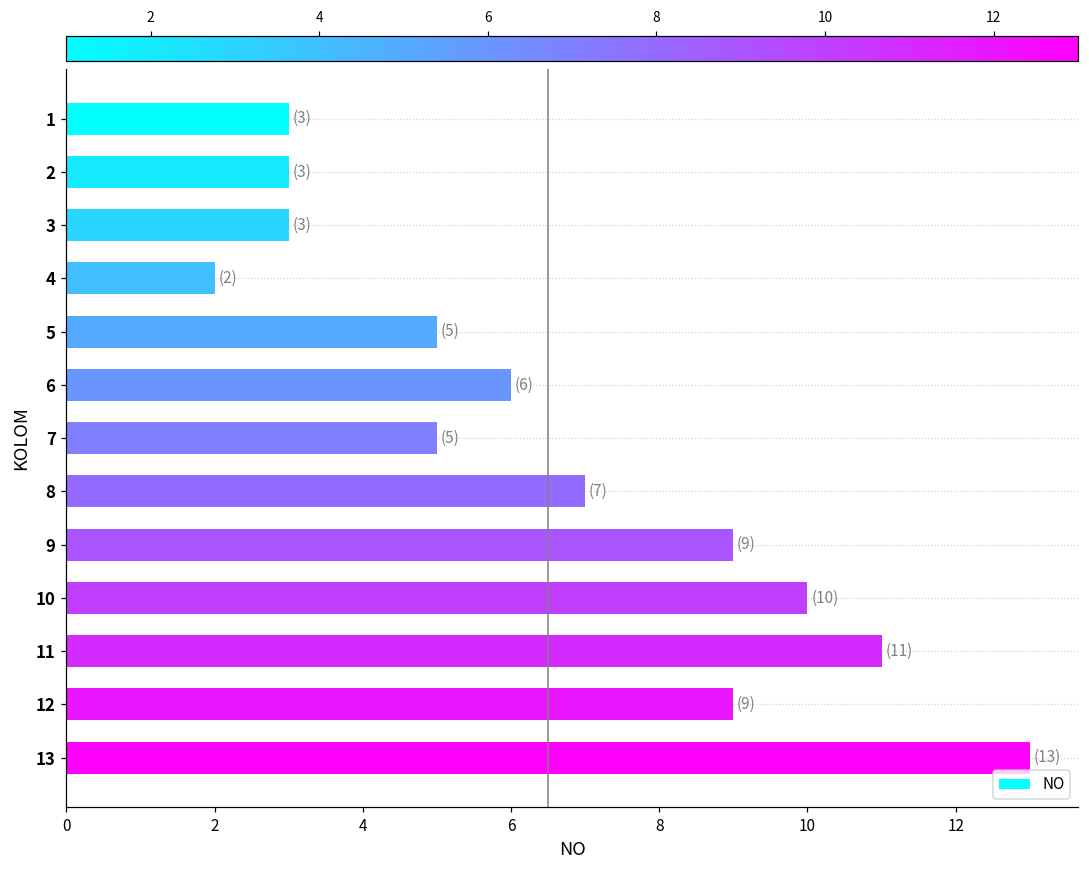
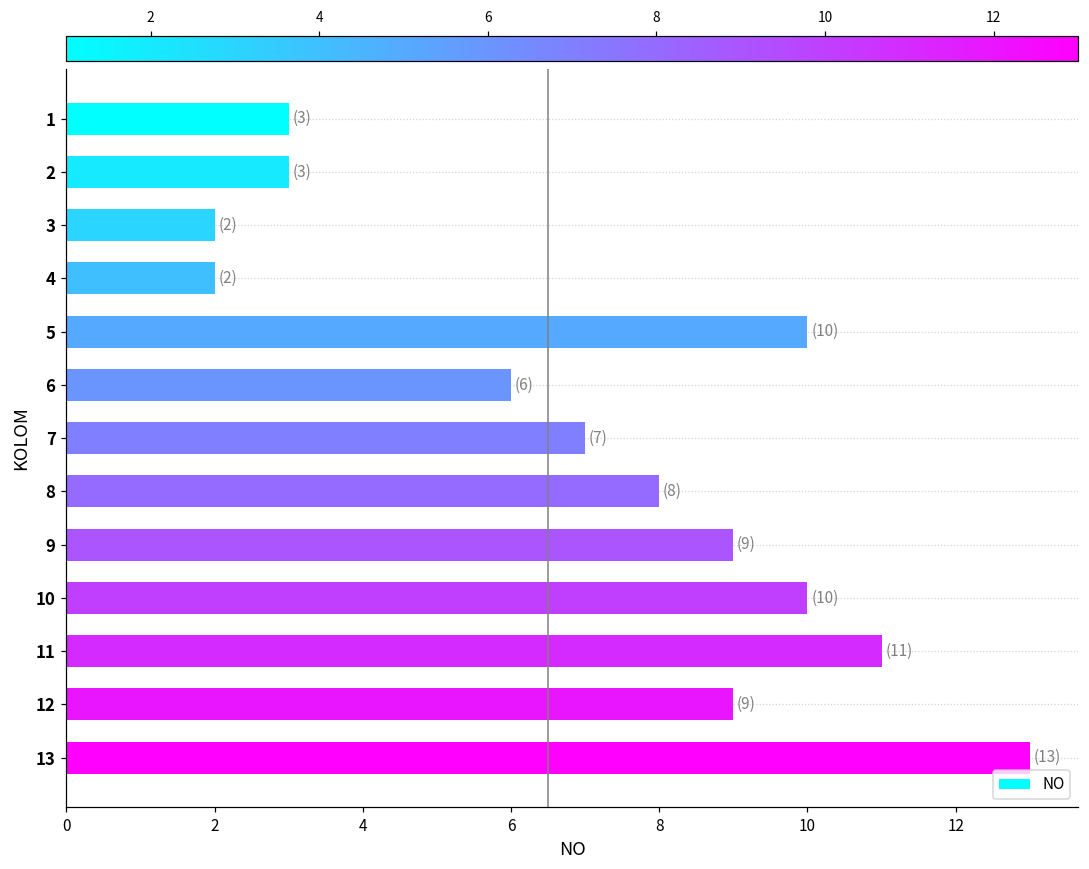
3: (3) -> (2)
5: (5) -> (10)
7: (5) -> (7)
8: (7) -> (8)
